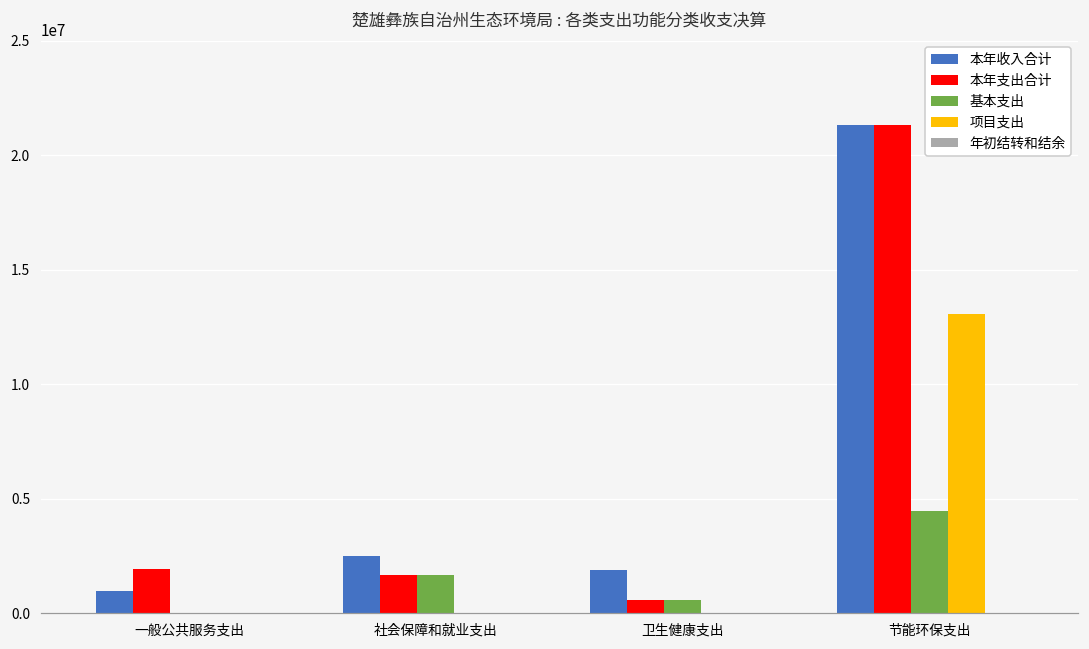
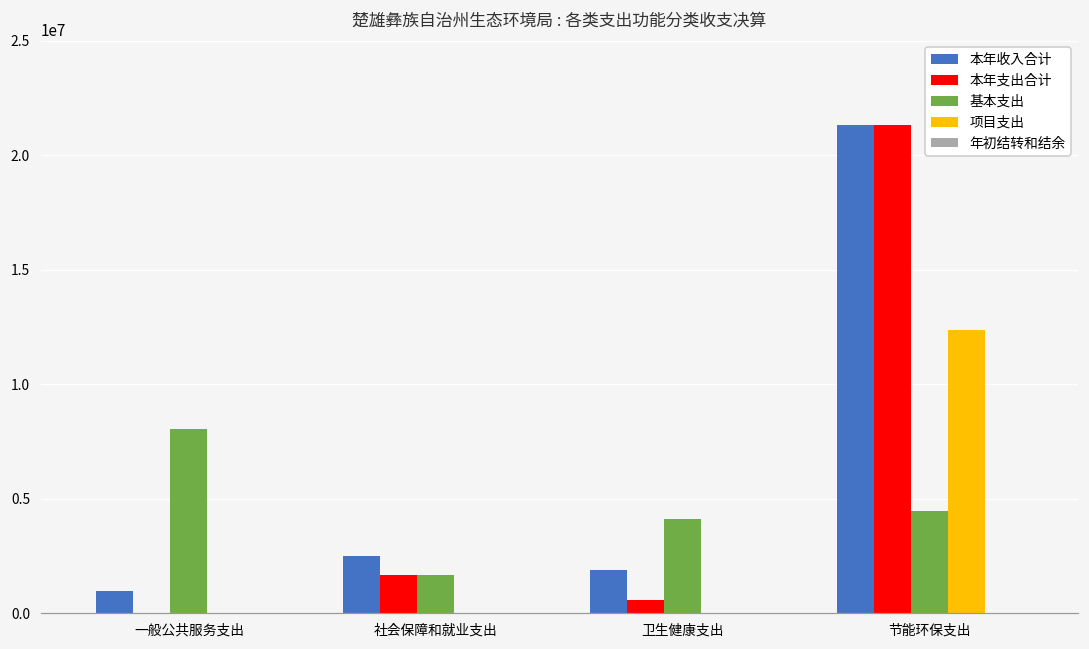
本年支出合计, 一般公共服务支出: 1900000 -> 0
基本支出, 一般公共服务支出: 0 -> 8000000
基本支出, 卫生健康支出: 600000 -> 4100000
项目支出, 节能环保支出: 13100000 -> 12400000
